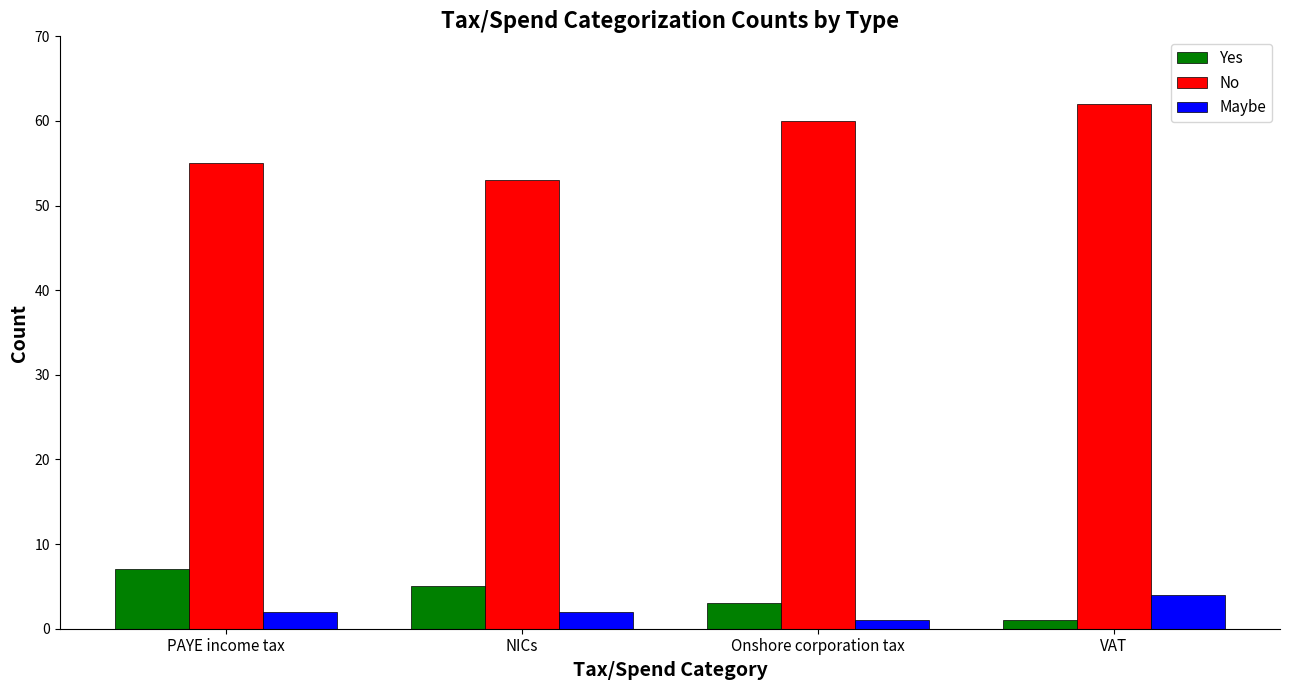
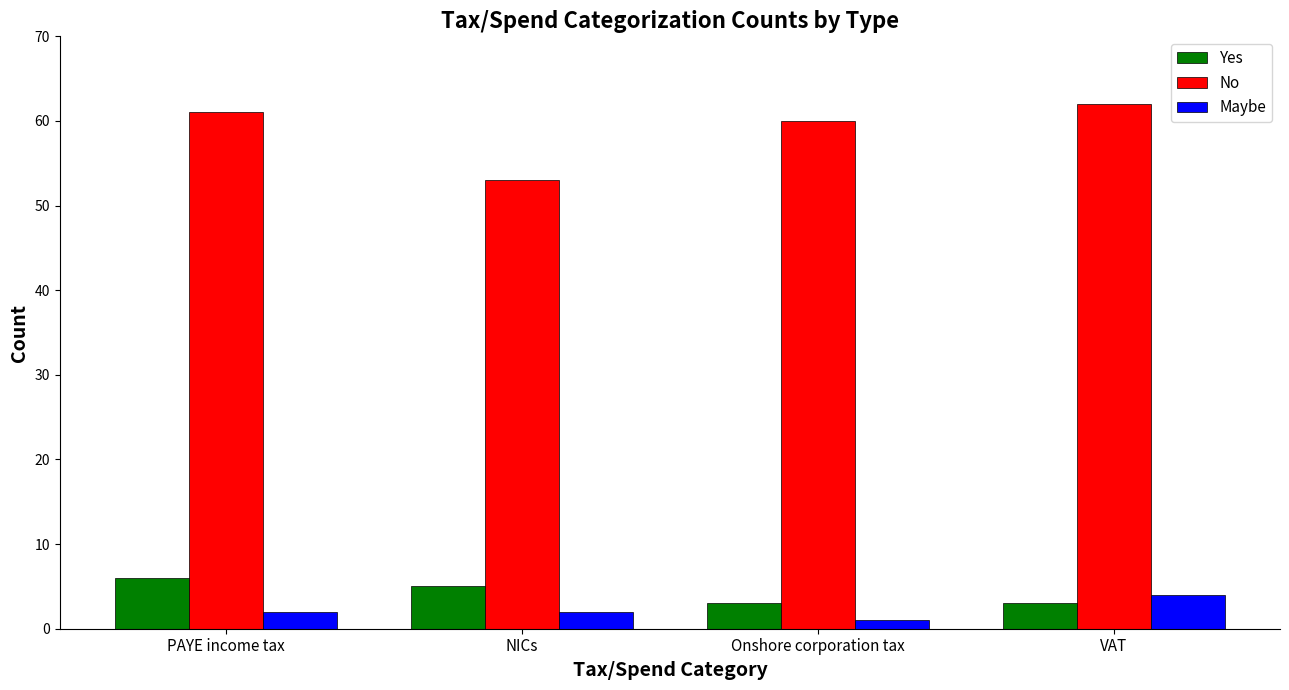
Yes, PAYE income tax: 7 -> 6
No, PAYE income tax: 55 -> 61
Yes, VAT: 1 -> 3
